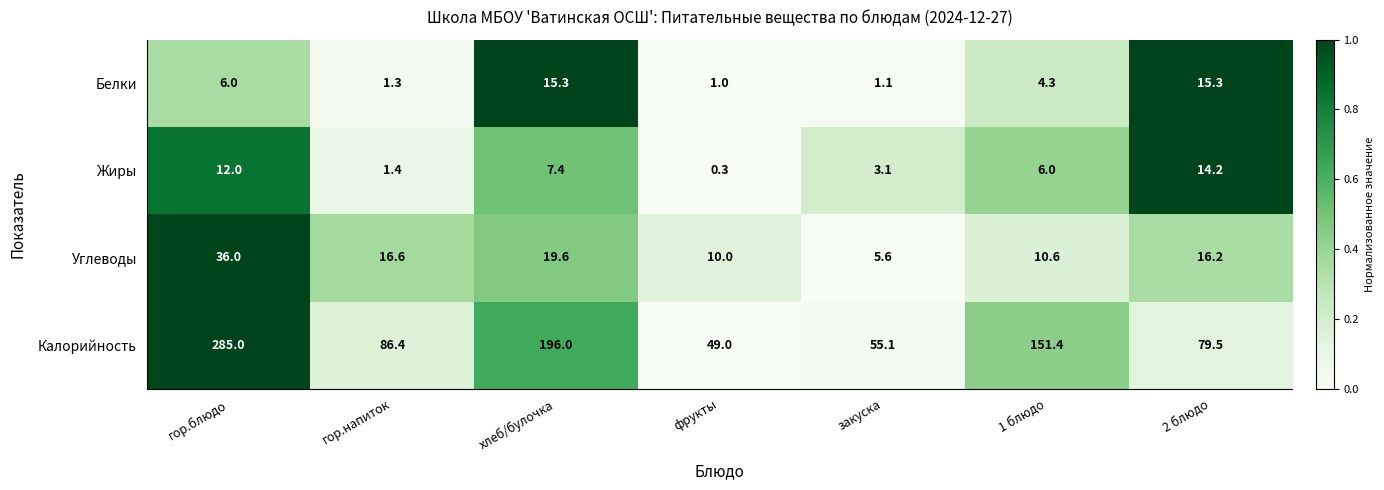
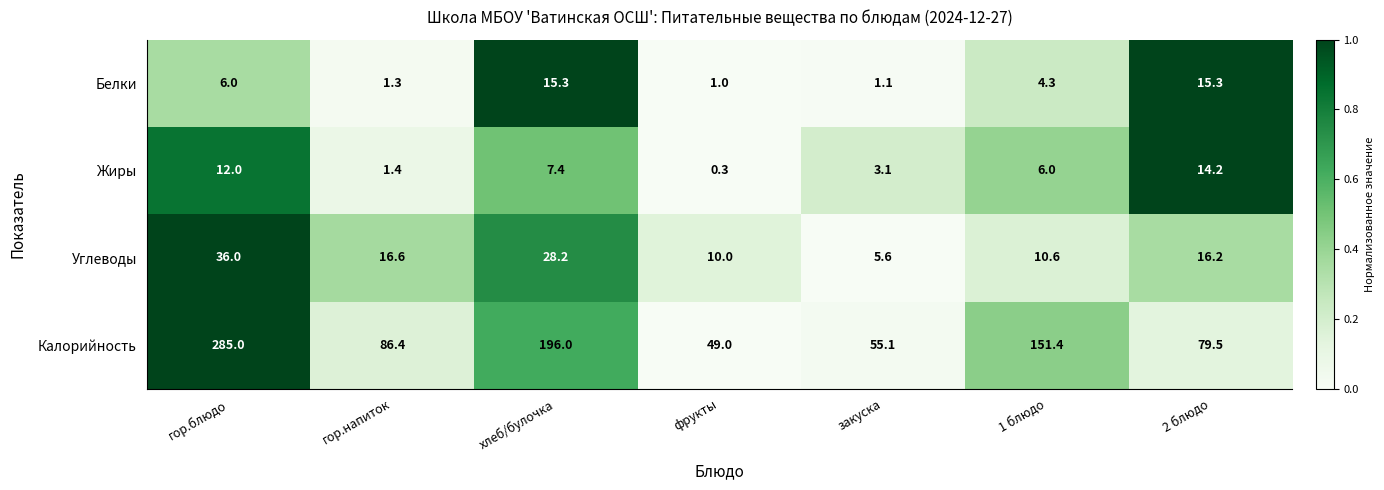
Углеводы, хлеб/булочка: 19.6 -> 28.2
